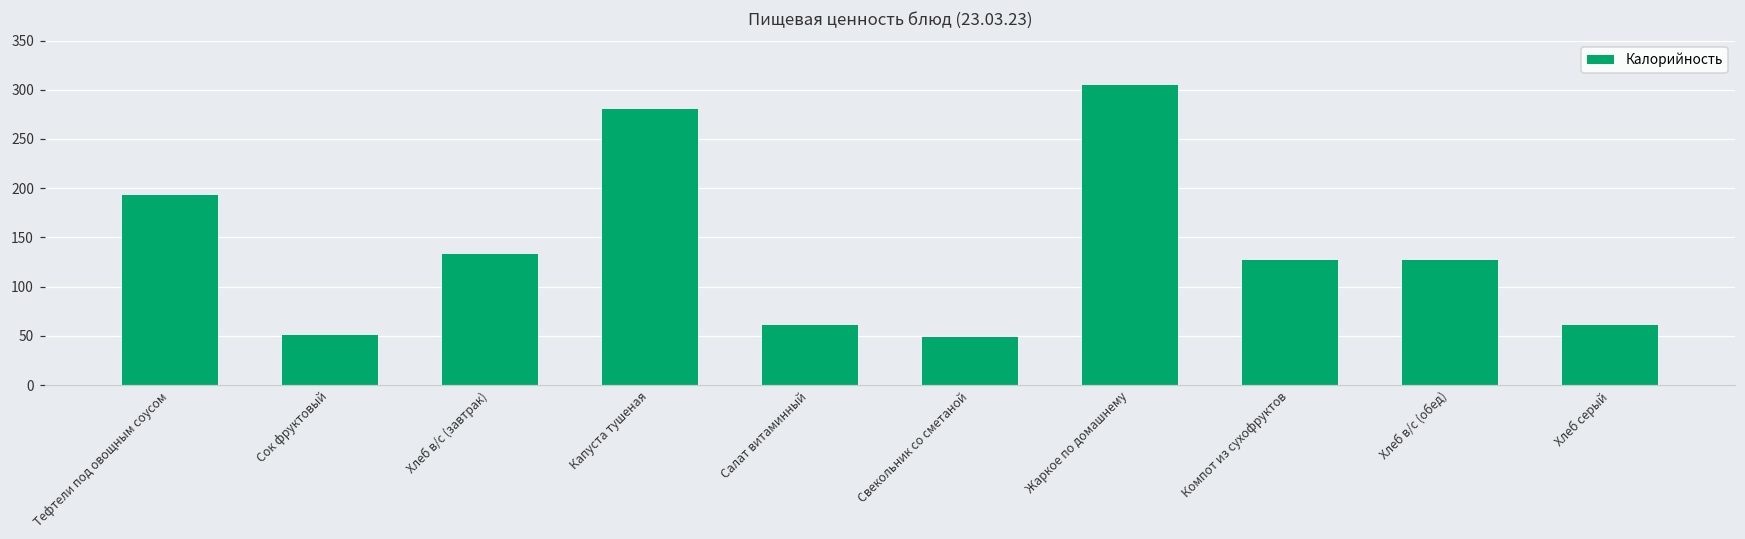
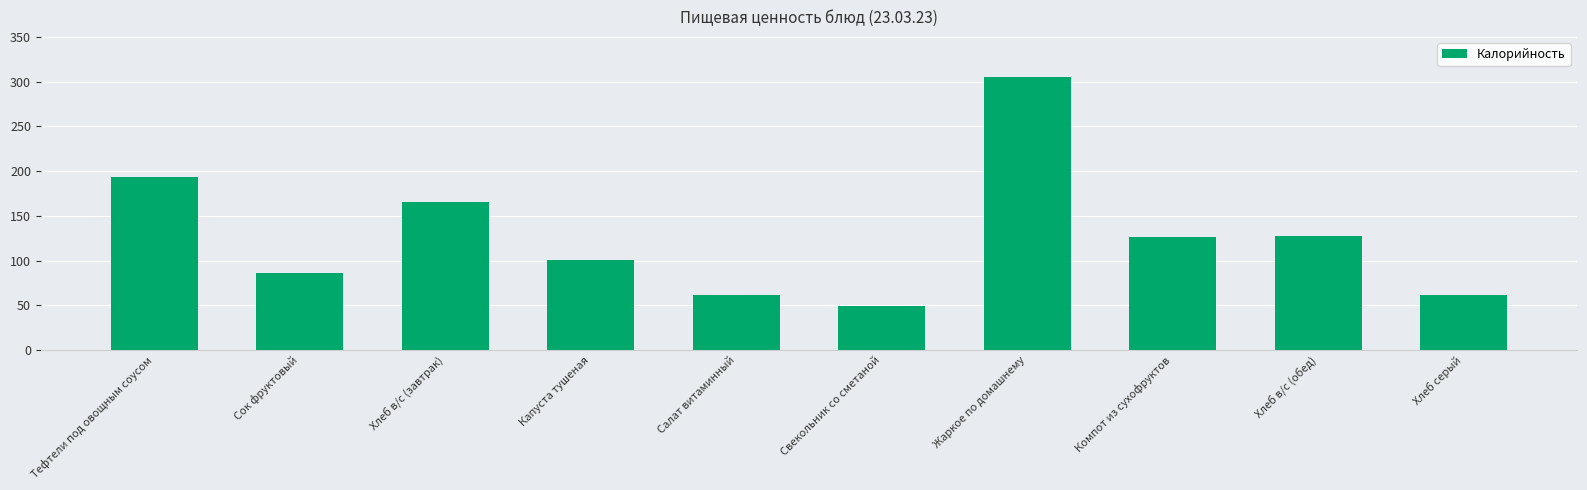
Сок фруктовый: 50 -> 90
Хлеб в/с (завтрак): 130 -> 170
Капуста тушеная: 280 -> 100
